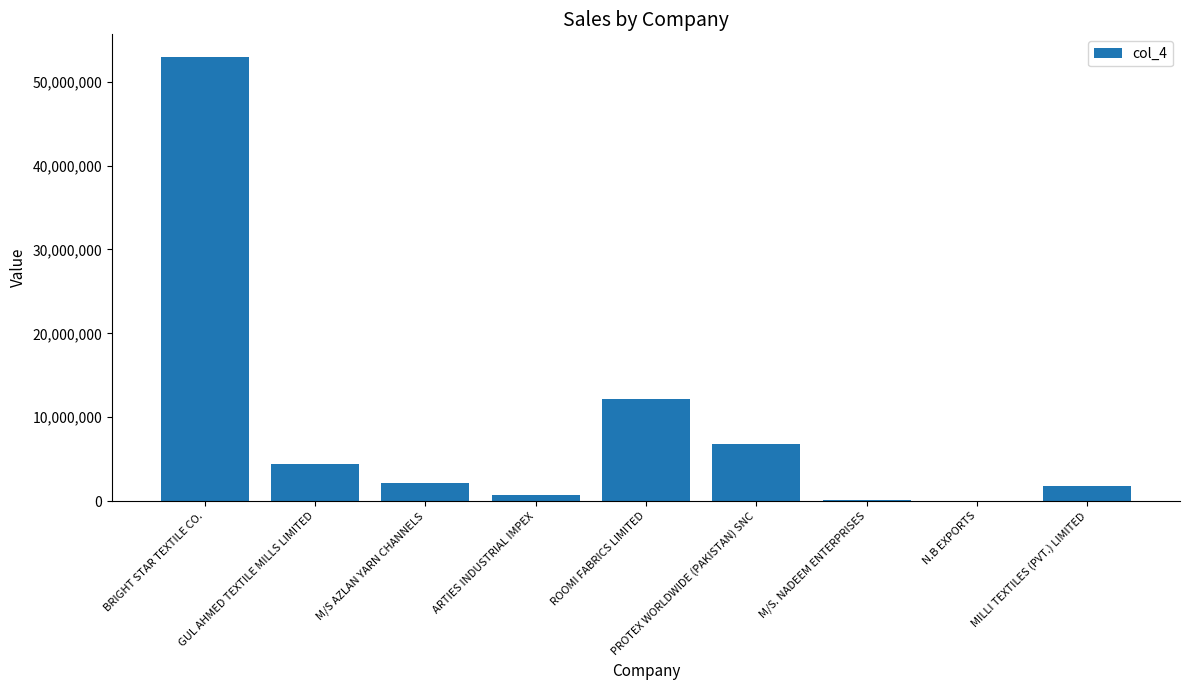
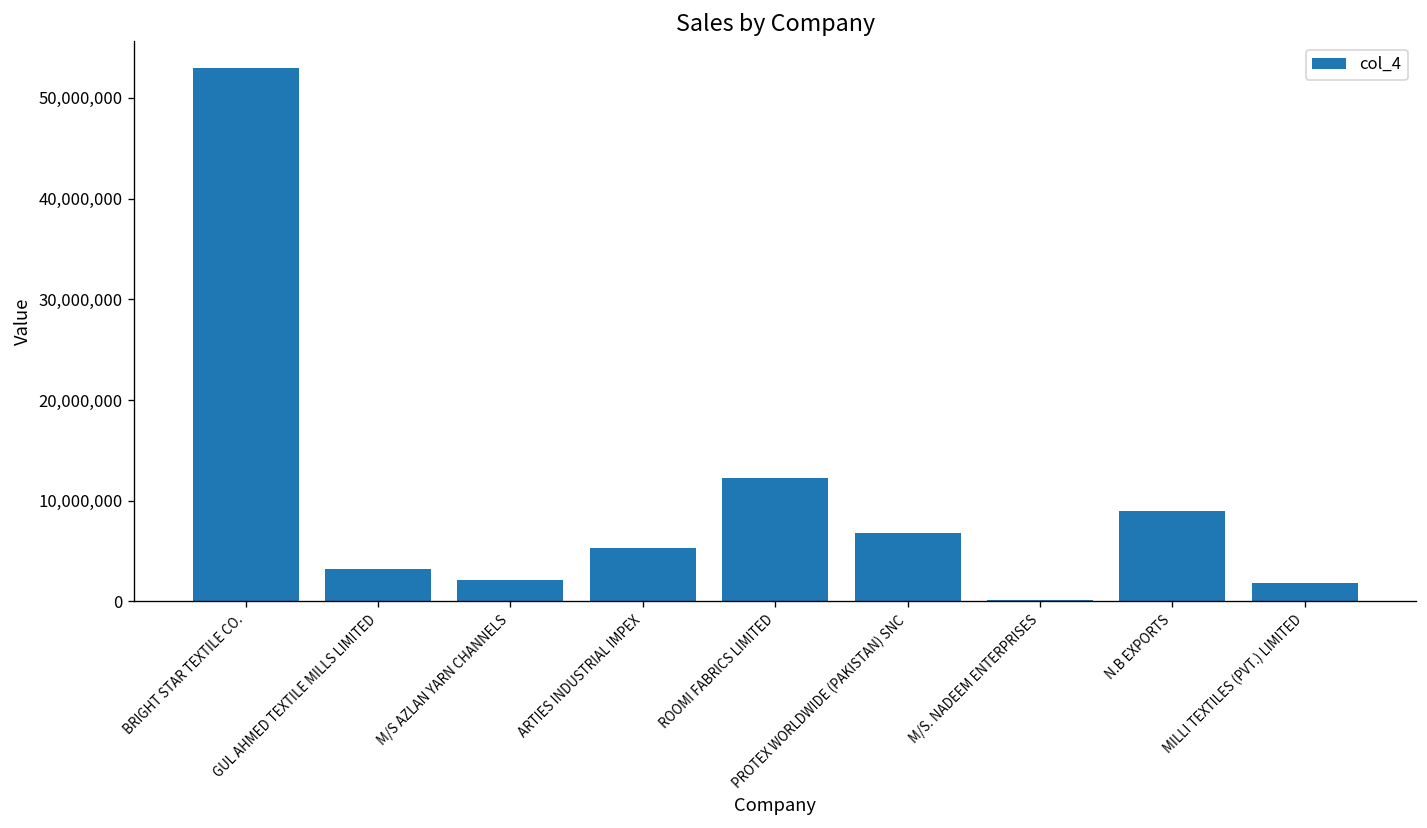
GUL AHMED TEXTILE MILLS LIMITED: 4,000,000 -> 3,000,000
ARTIES INDUSTRIAL IMPEX: 1,000,000 -> 5,000,000
N.B EXPORTS: 0 -> 9,000,000
